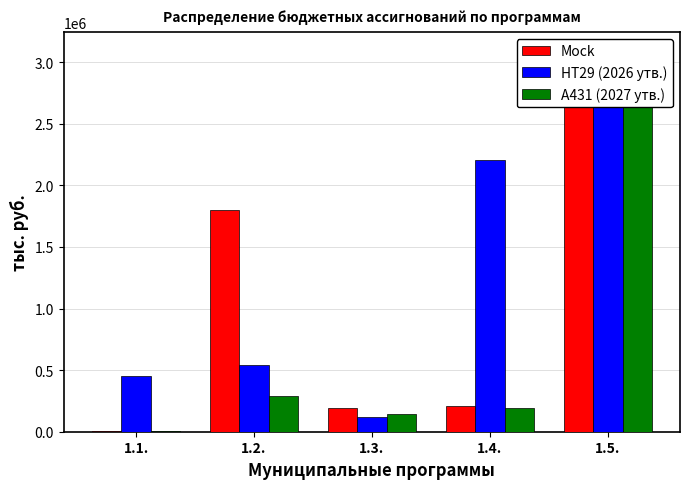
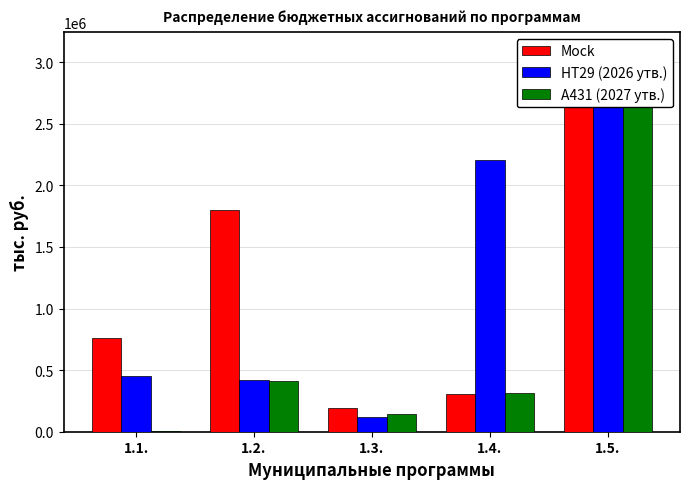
Mock, 1.1.: 0 -> 760000
HT29 (2026 утв.), 1.2.: 540000 -> 420000
A431 (2027 утв.), 1.2.: 290000 -> 410000
Mock, 1.4.: 210000 -> 310000
A431 (2027 утв.), 1.4.: 190000 -> 310000
